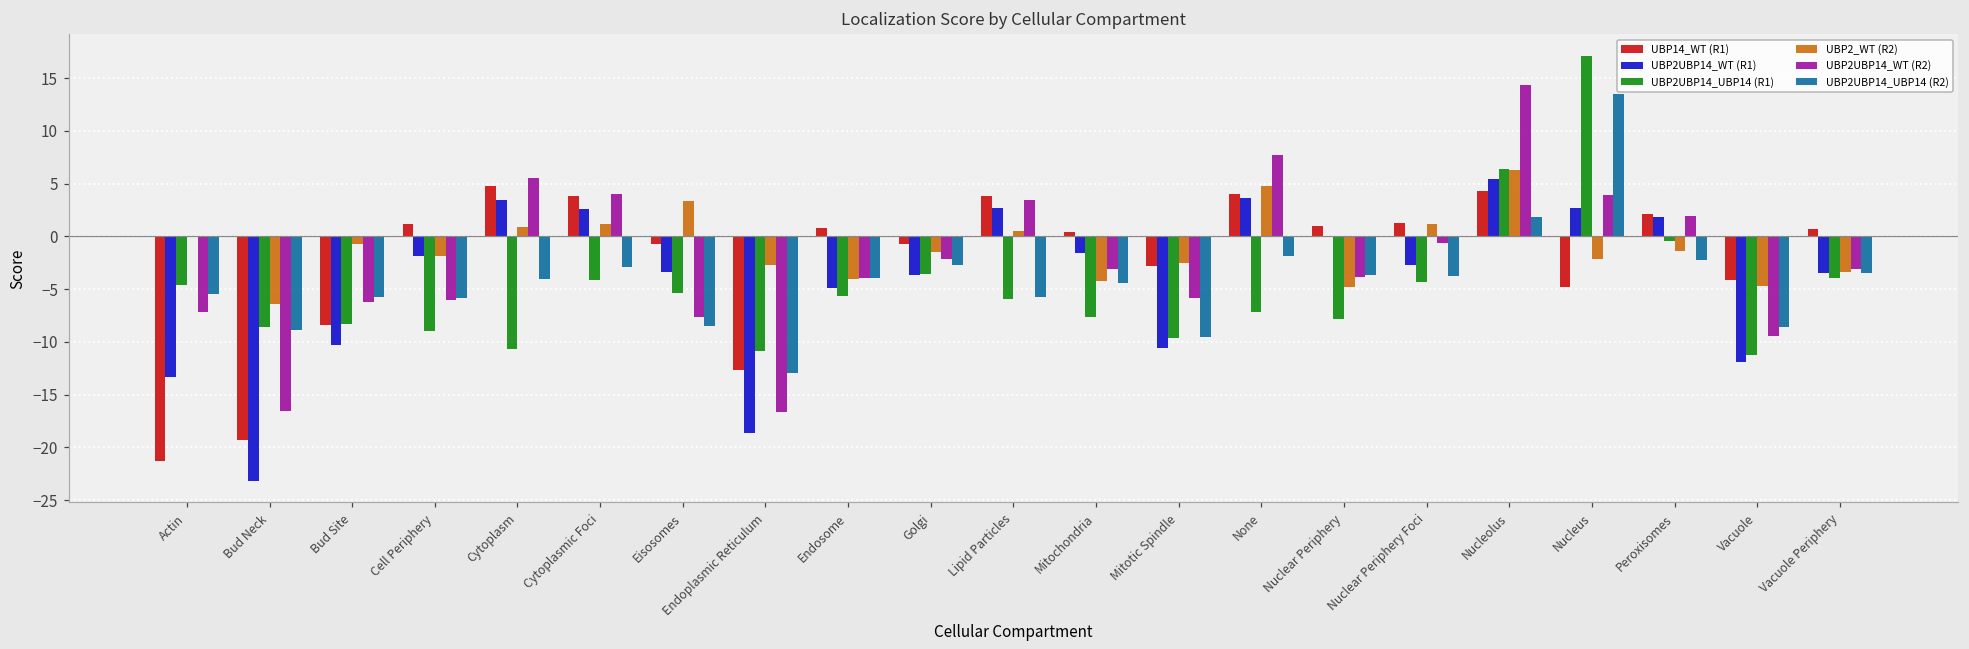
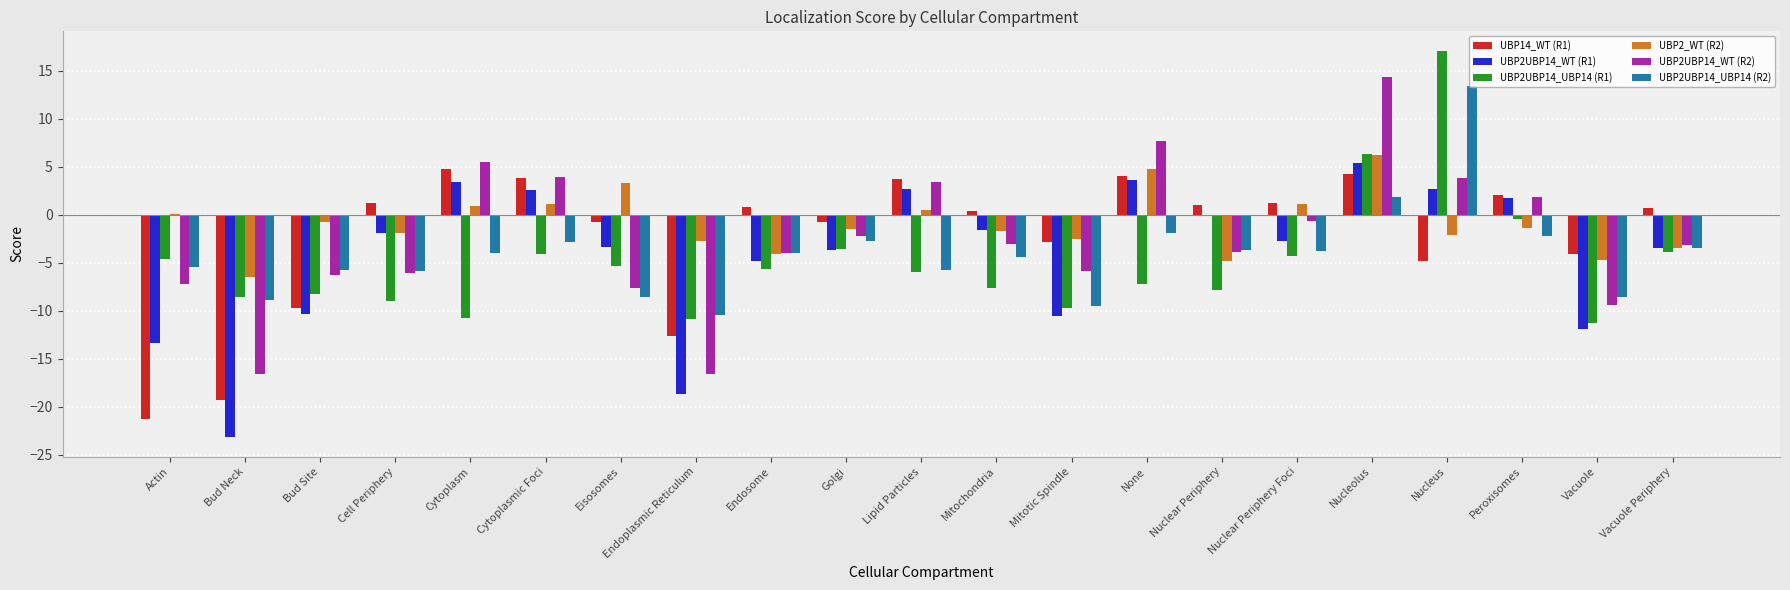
UBP14_WT (R1), Bud Site: -8 -> -10
UBP2UBP14_UBP14 (R2), Endoplasmic Reticulum: -13 -> -10
UBP2_WT (R2), Mitochondria: -4 -> -2
